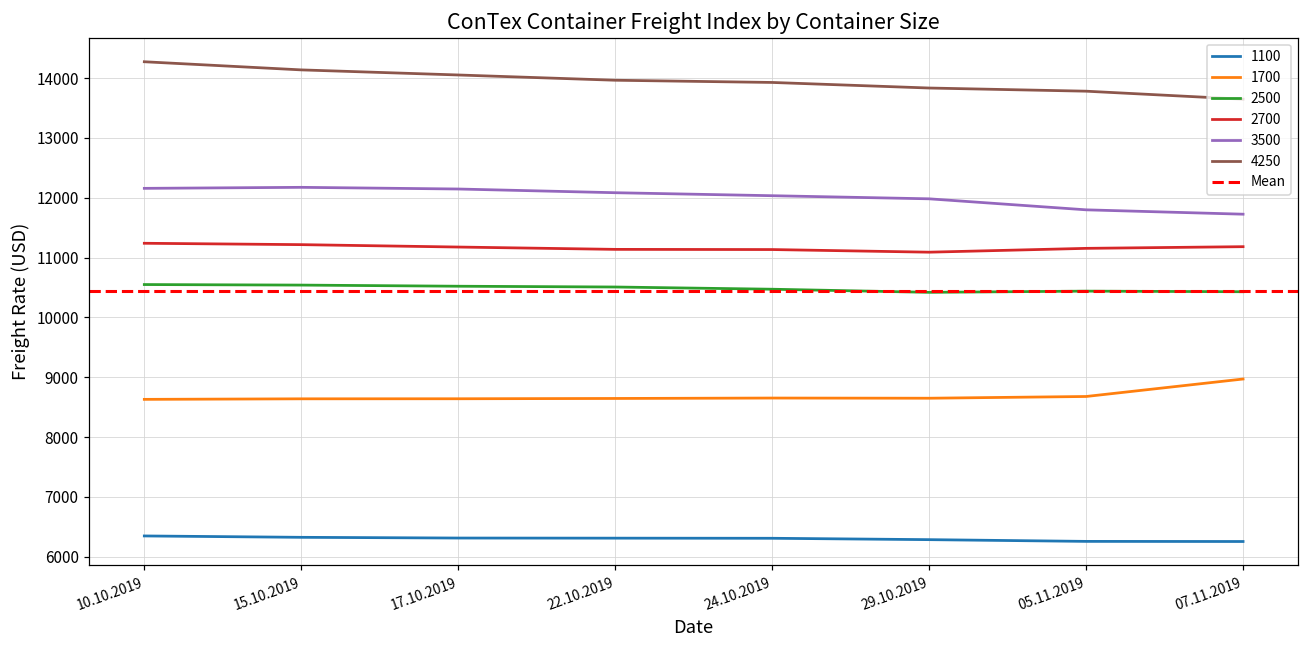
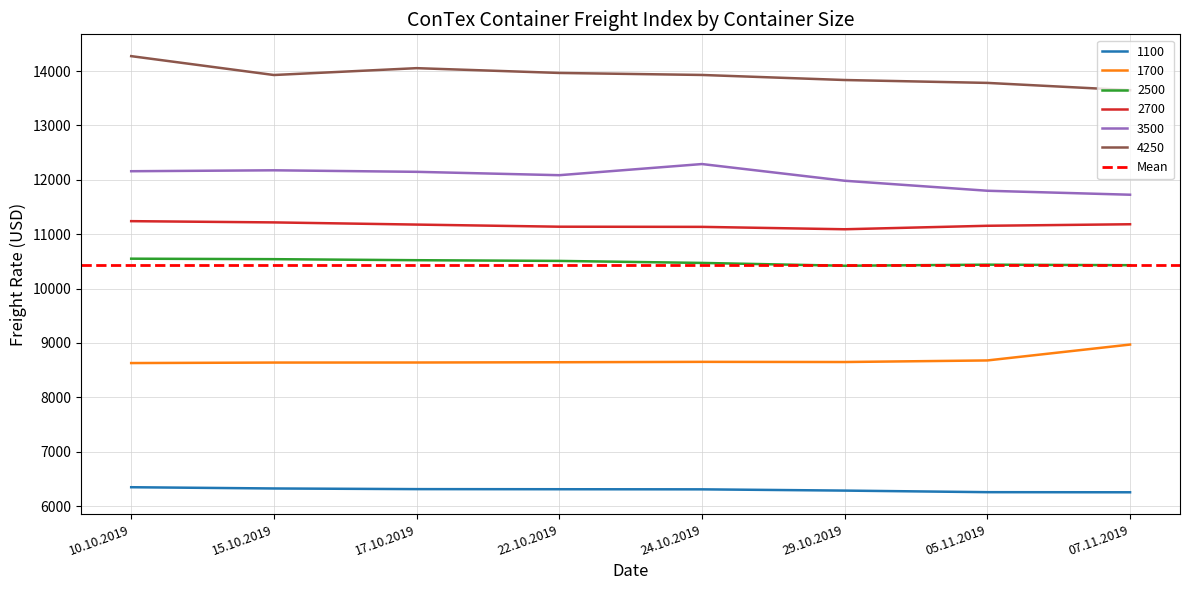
4250, 15.10.2019: 14100 -> 13900
3500, 24.10.2019: 12000 -> 12300
